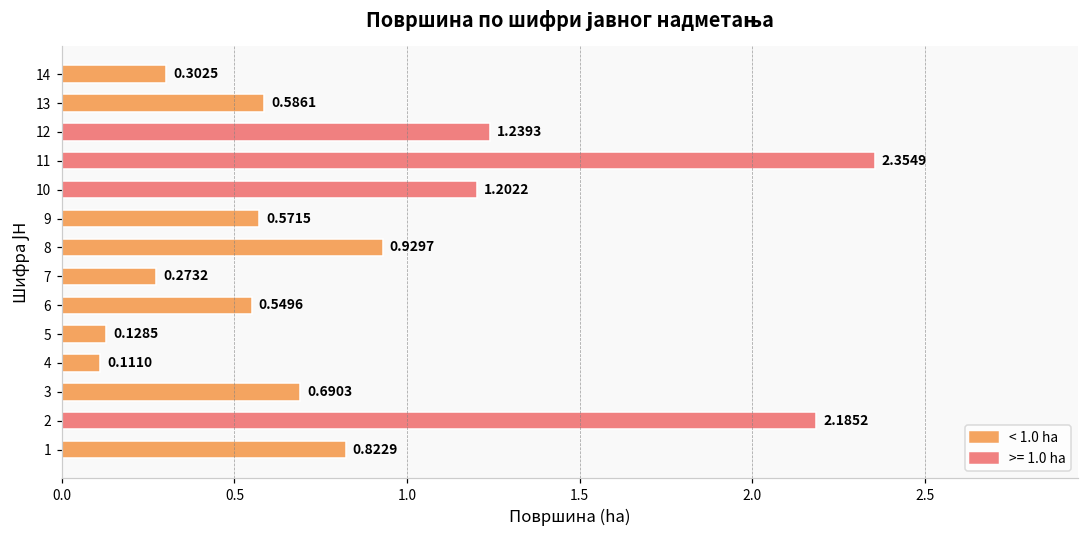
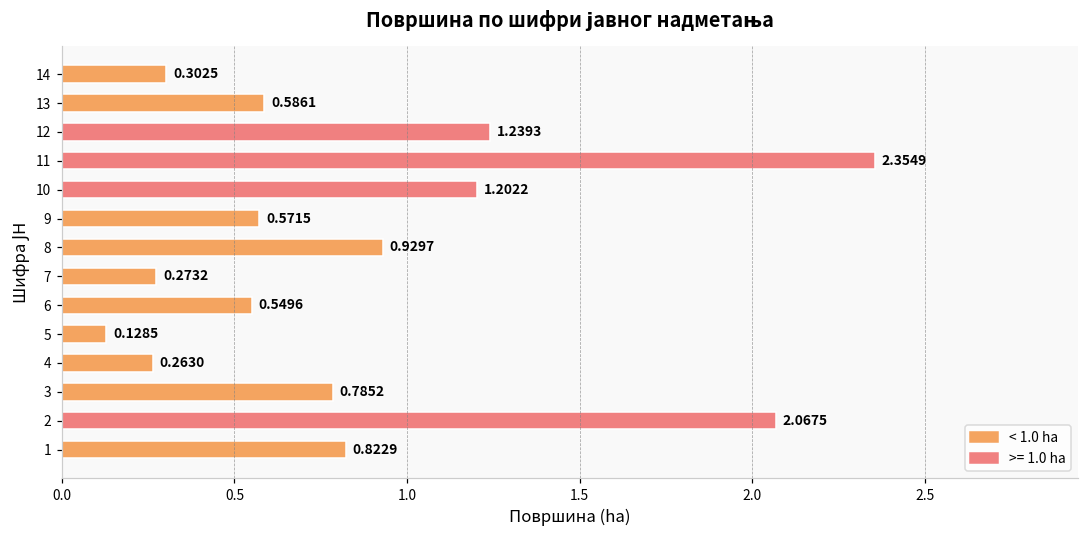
4: 0.1110 -> 0.2630
3: 0.6903 -> 0.7852
2: 2.1852 -> 2.0675
